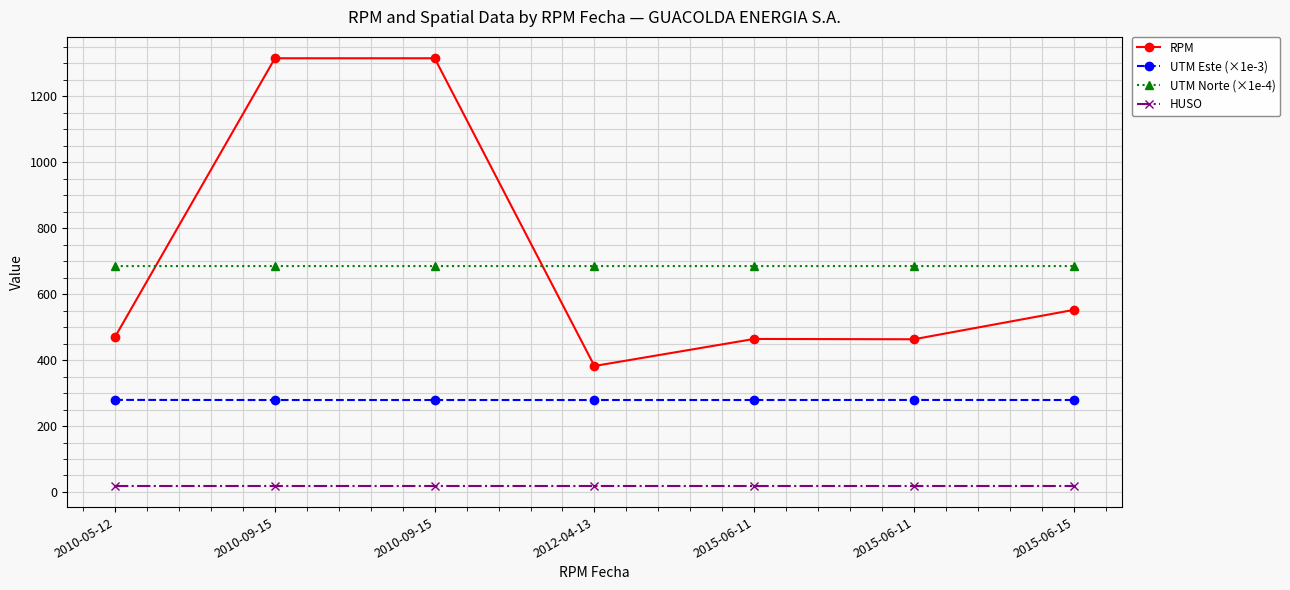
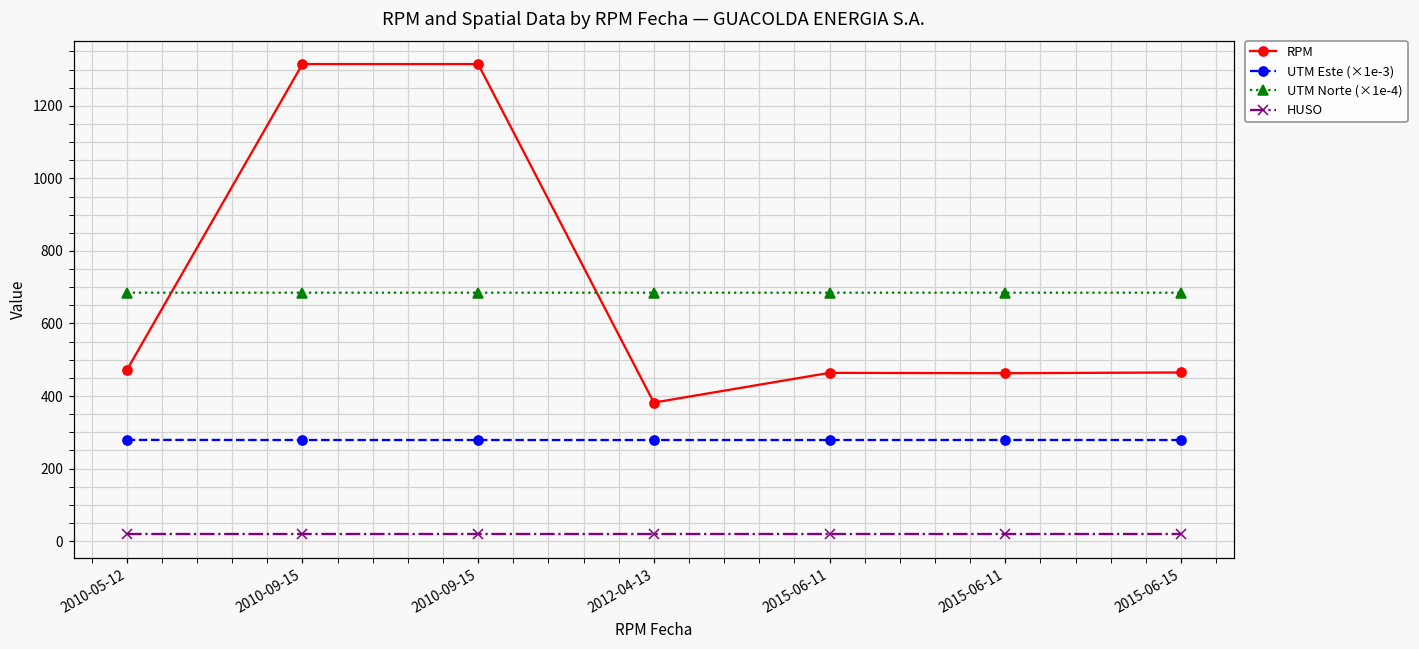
RPM, 2015-06-15: 550 -> 470
